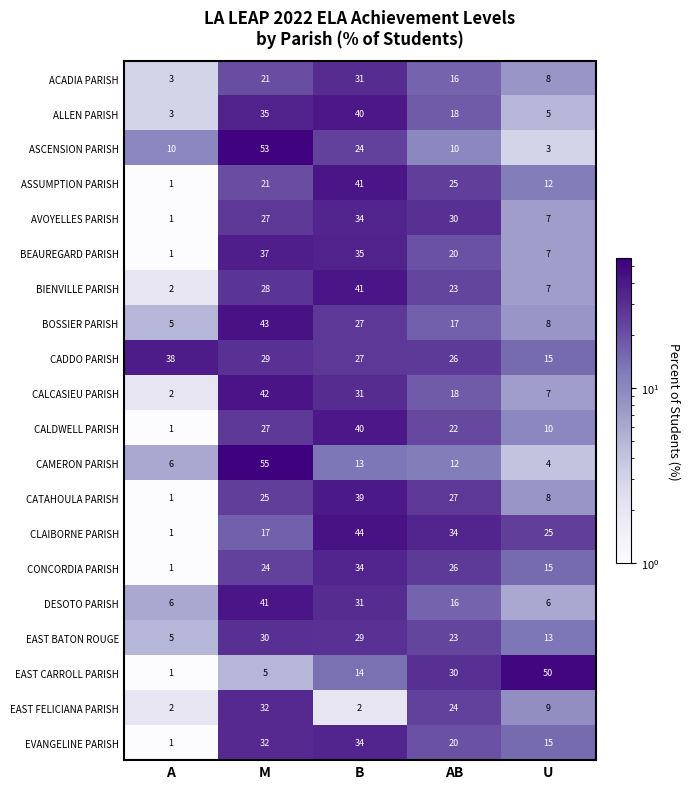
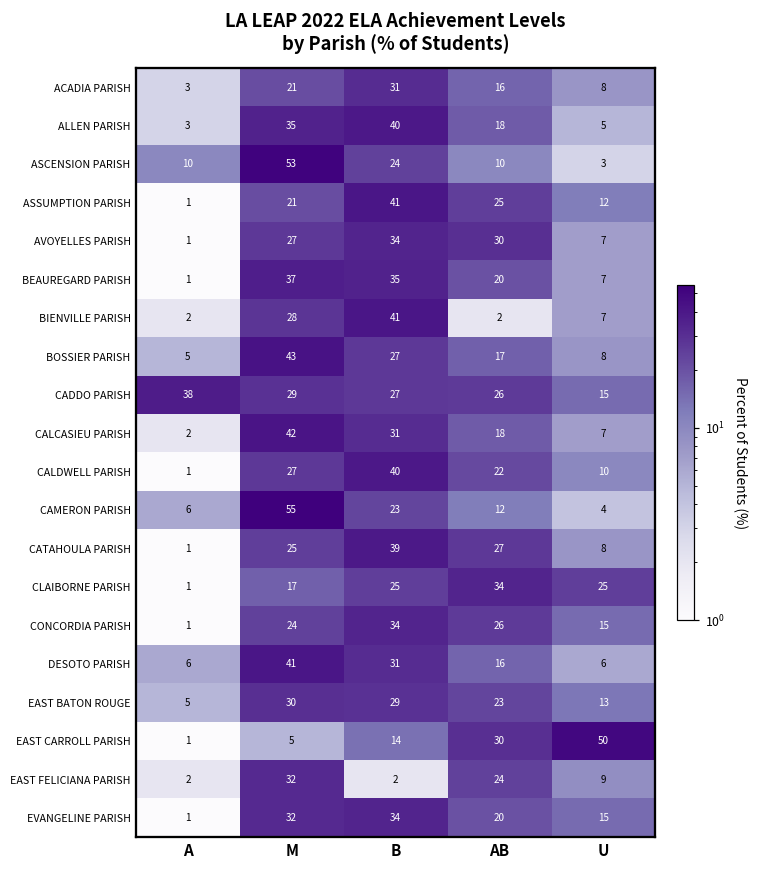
BIENVILLE PARISH, AB: 23 -> 2
CAMERON PARISH, B: 13 -> 23
CLAIBORNE PARISH, B: 44 -> 25
